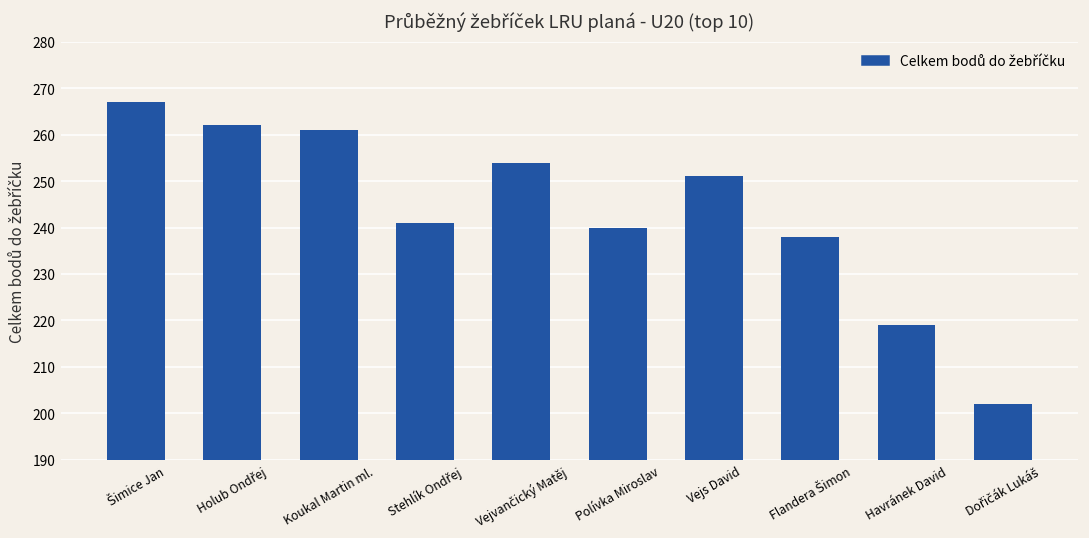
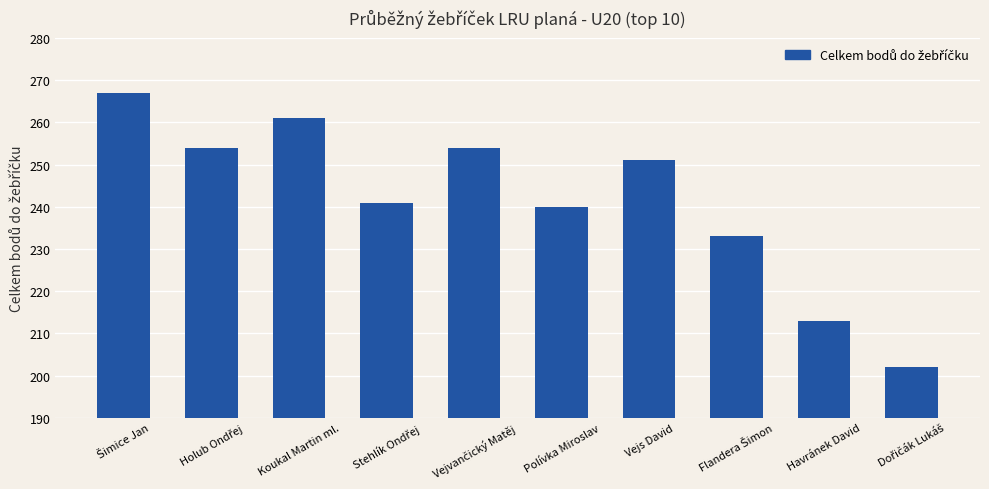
Holub Ondřej: 262 -> 254
Flandera Šimon: 238 -> 233
Havránek David: 219 -> 213
